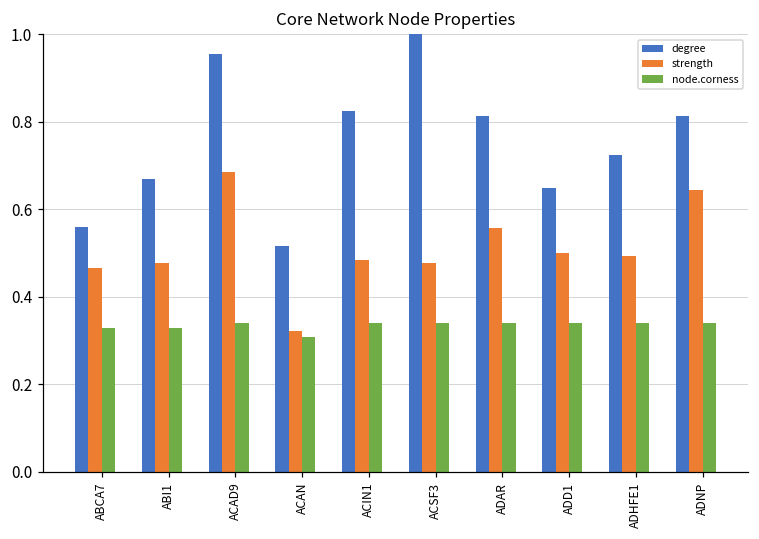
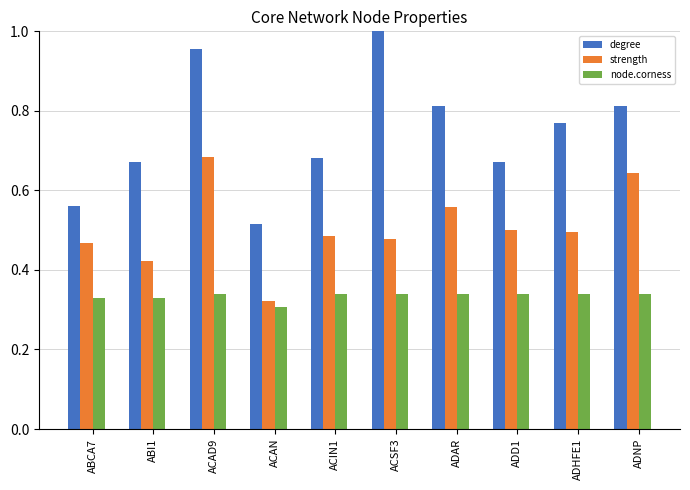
strength, ABI1: 0.48 -> 0.42
degree, ACIN1: 0.82 -> 0.68
degree, ADD1: 0.65 -> 0.67
degree, ADHFE1: 0.73 -> 0.77
